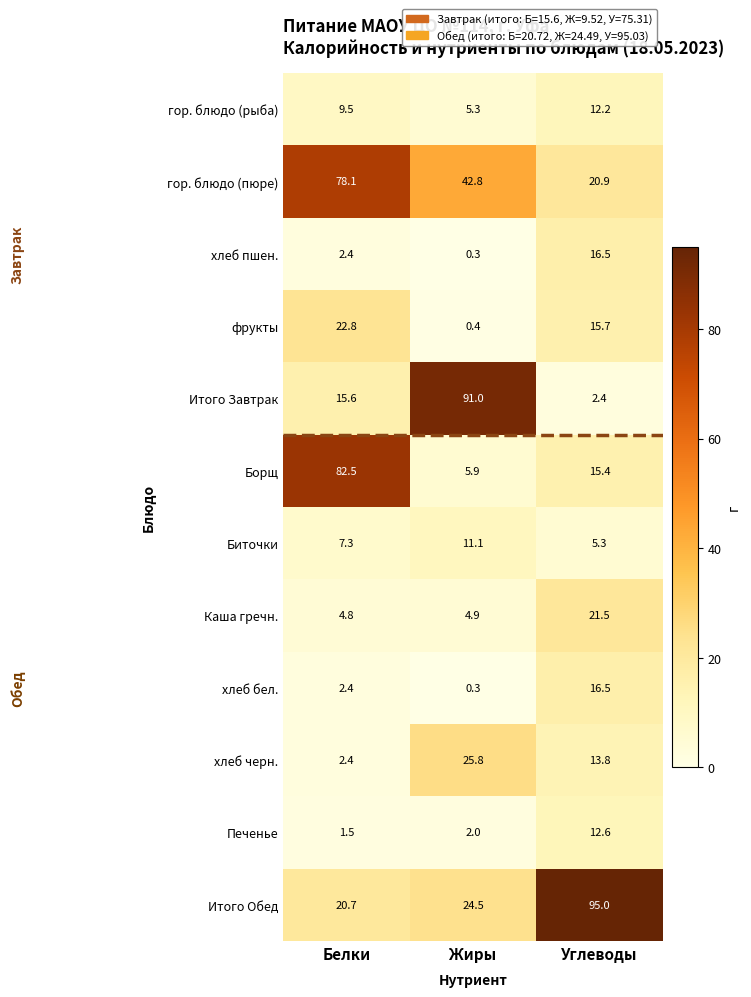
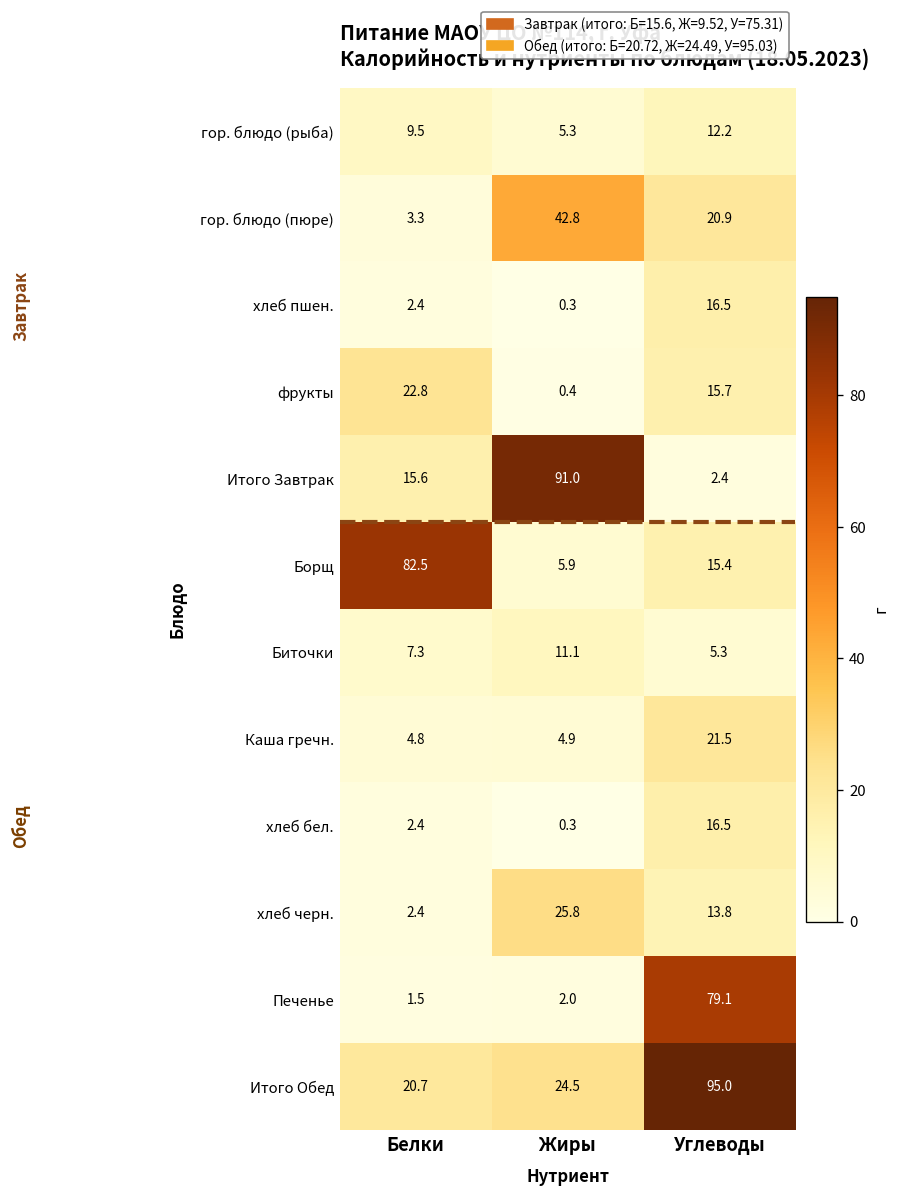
гор. блюдо (пюре), Белки: 78.1 -> 3.3
Печенье, Углеводы: 12.6 -> 79.1
